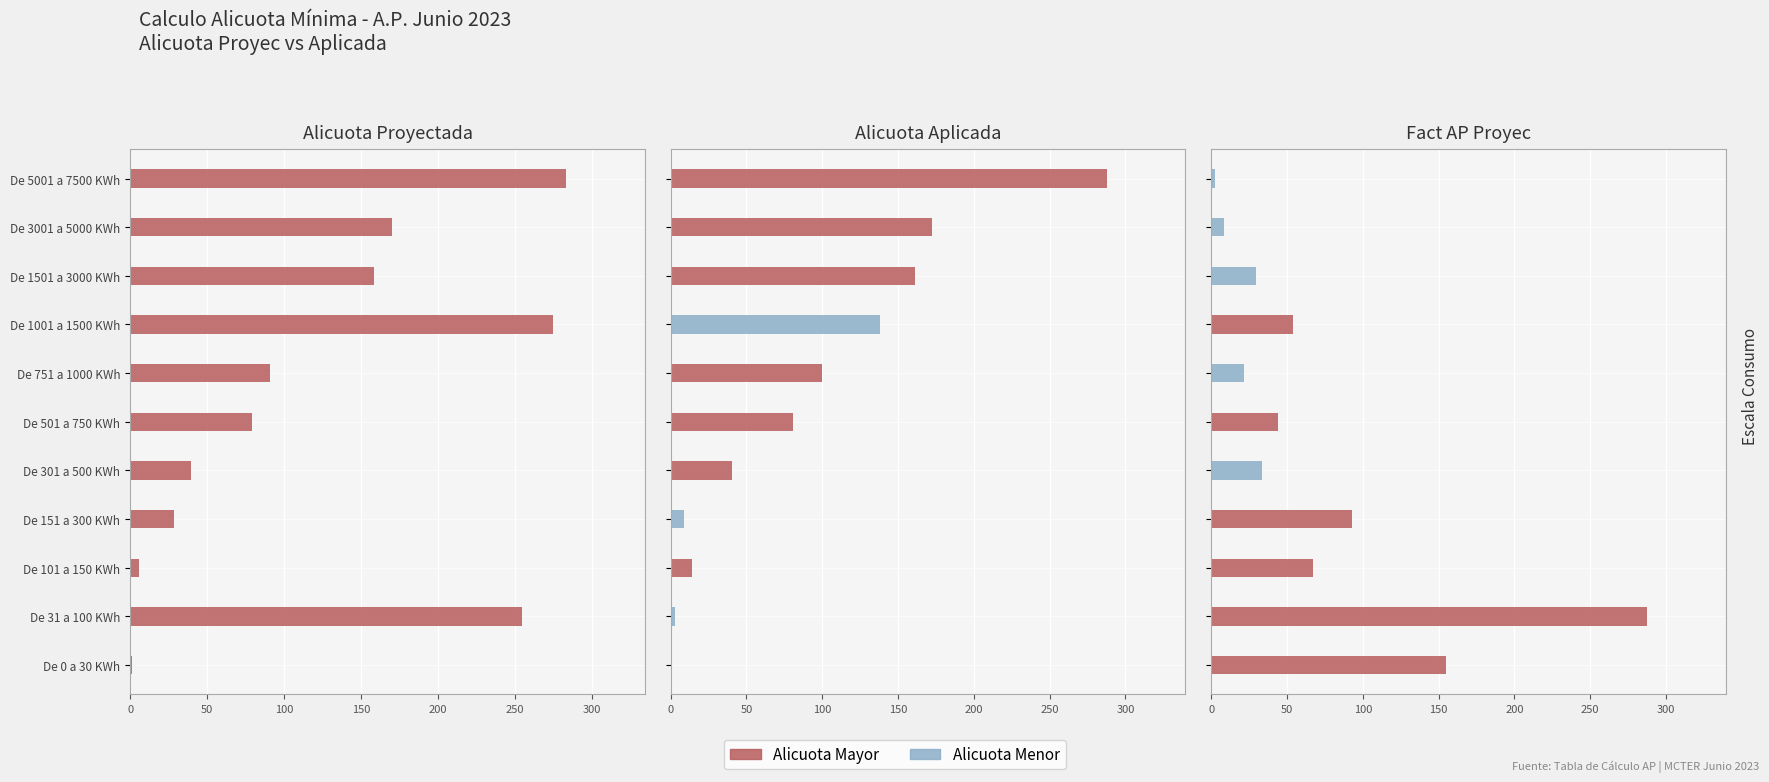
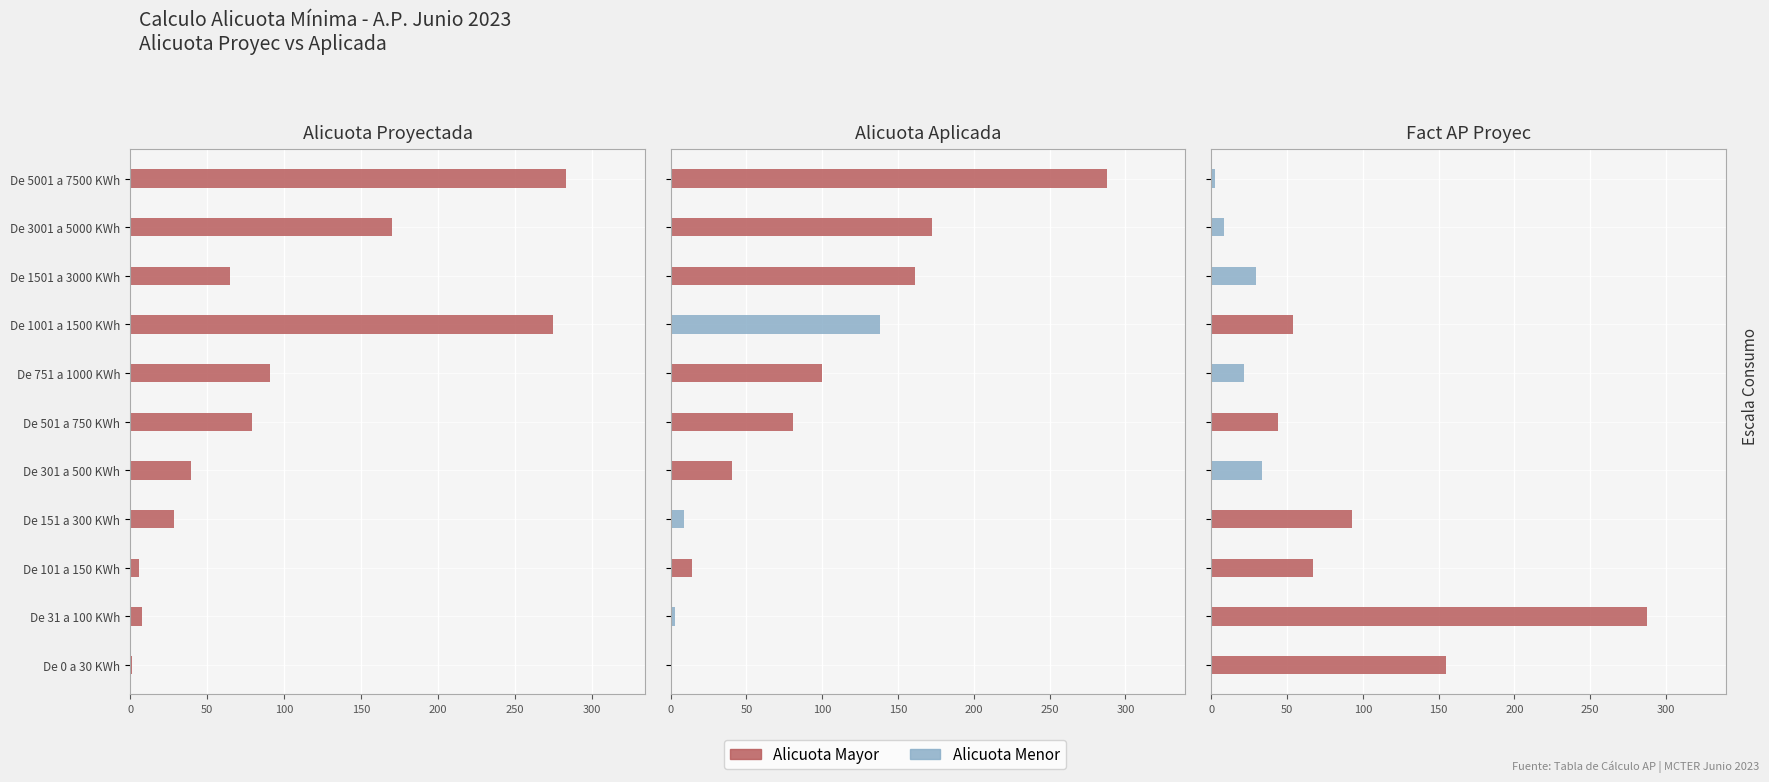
Alicuota Proyectada, De 1501 a 3000 KWh: 159 -> 65
Alicuota Proyectada, De 31 a 100 KWh: 254 -> 8
